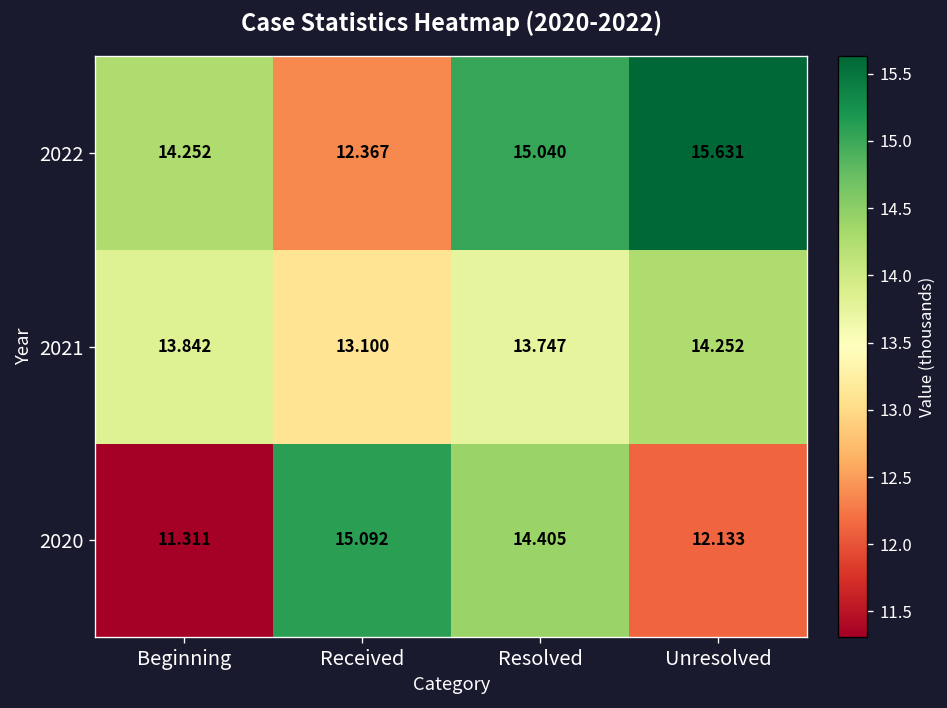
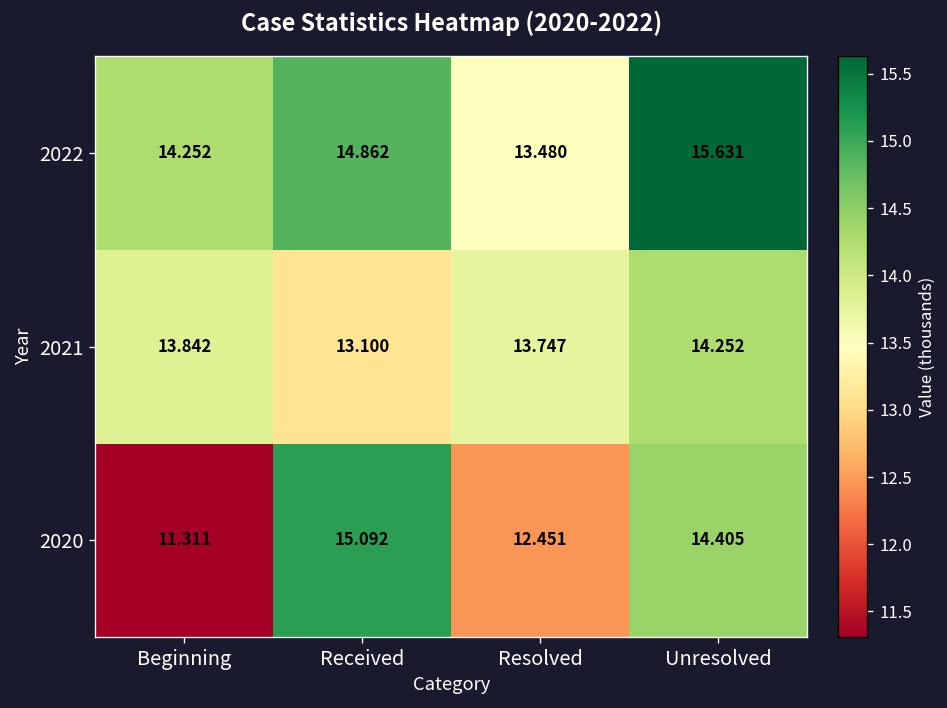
2022, Received: 12.367 -> 14.862
2022, Resolved: 15.040 -> 13.480
2020, Resolved: 14.405 -> 12.451
2020, Unresolved: 12.133 -> 14.405
